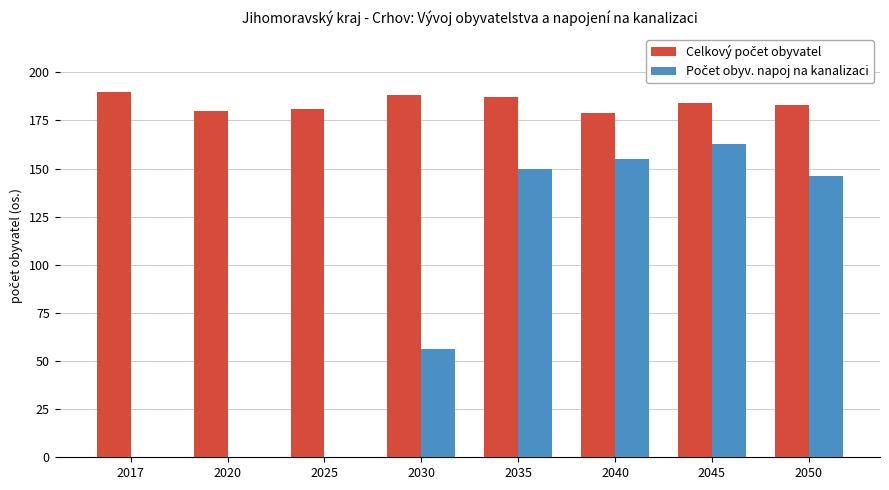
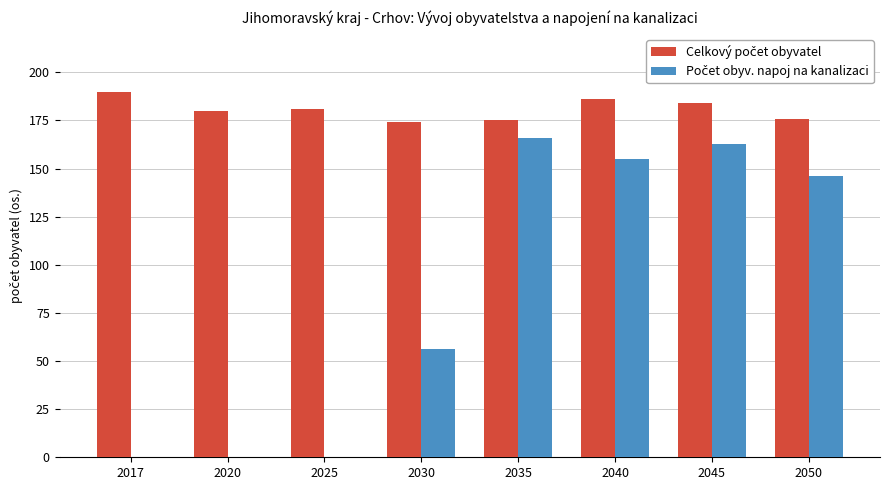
Celkový počet obyvatel, 2030: 188 -> 174
Celkový počet obyvatel, 2035: 187 -> 175
Počet obyv. napoj na kanalizaci, 2035: 150 -> 166
Celkový počet obyvatel, 2040: 179 -> 186
Celkový počet obyvatel, 2050: 183 -> 176
